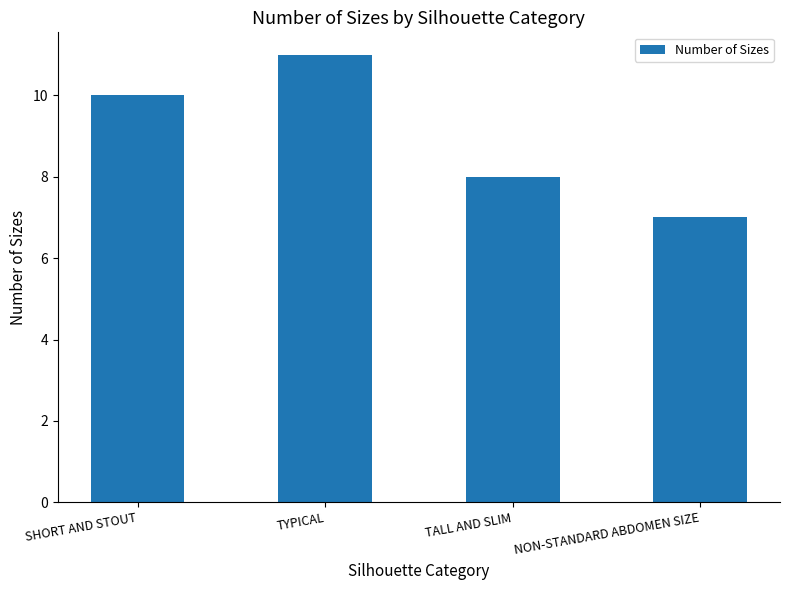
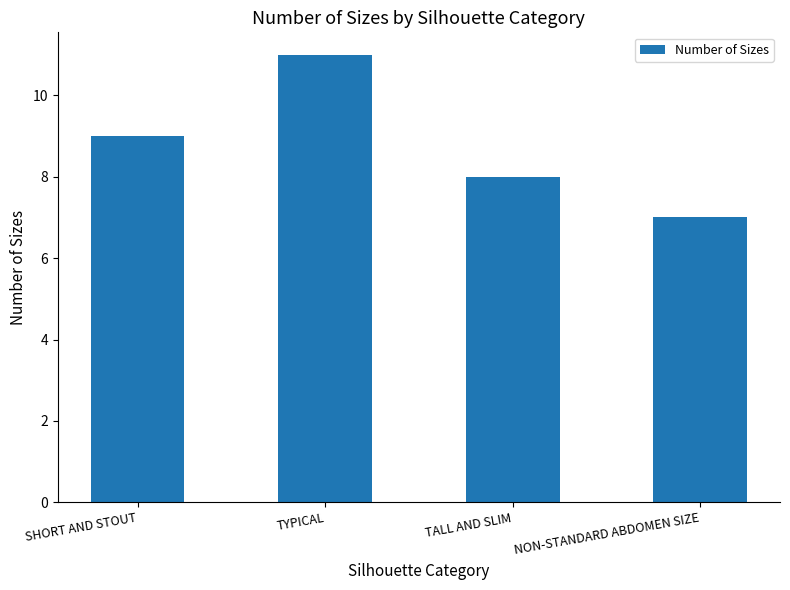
SHORT AND STOUT: 10 -> 9
